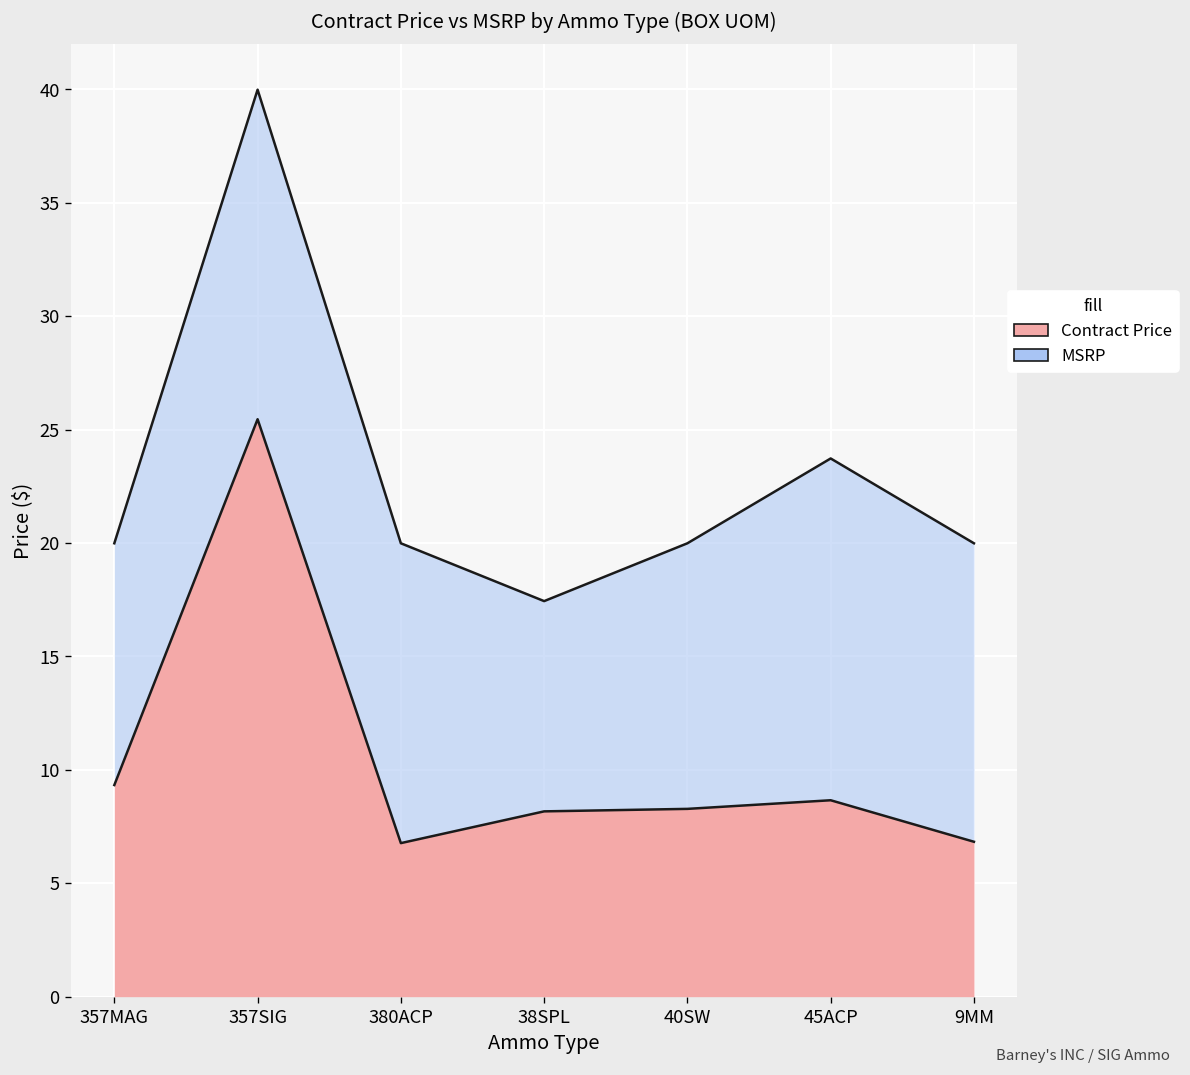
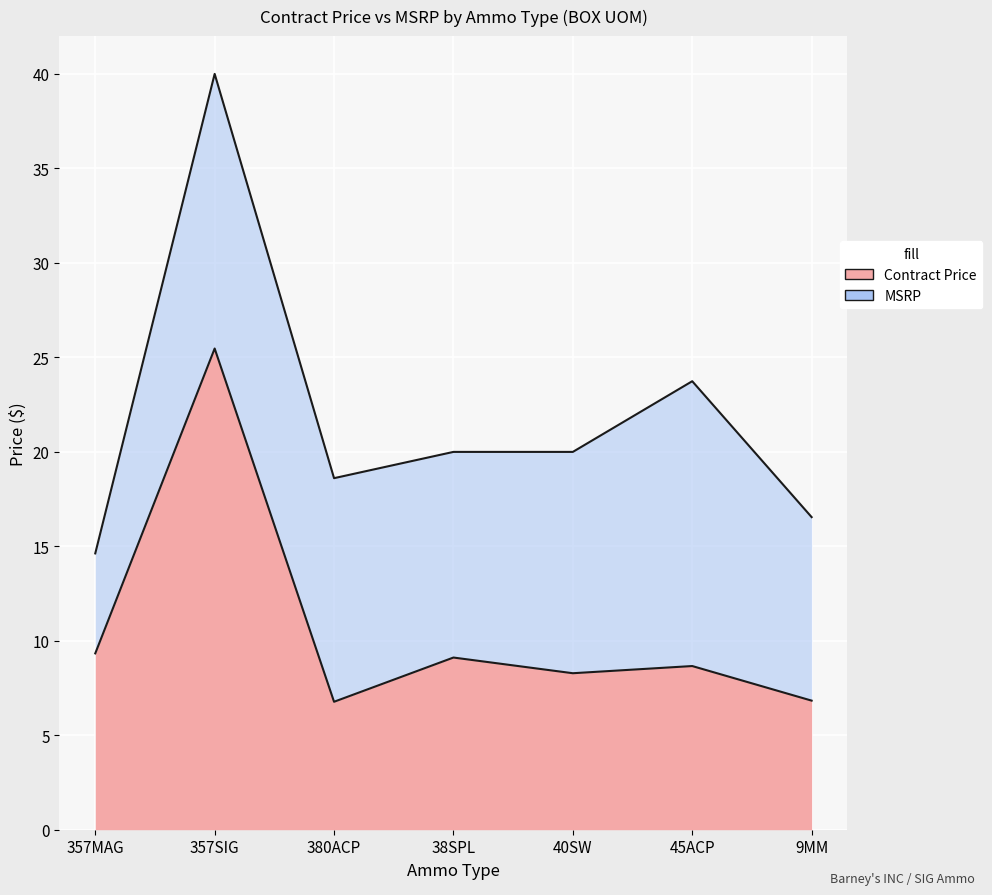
MSRP, 357MAG: 20.0 -> 14.6
MSRP, 380ACP: 20.0 -> 18.6
Contract Price, 38SPL: 8.2 -> 9.1
MSRP, 38SPL: 17.4 -> 20.0
MSRP, 9MM: 20.0 -> 16.5
